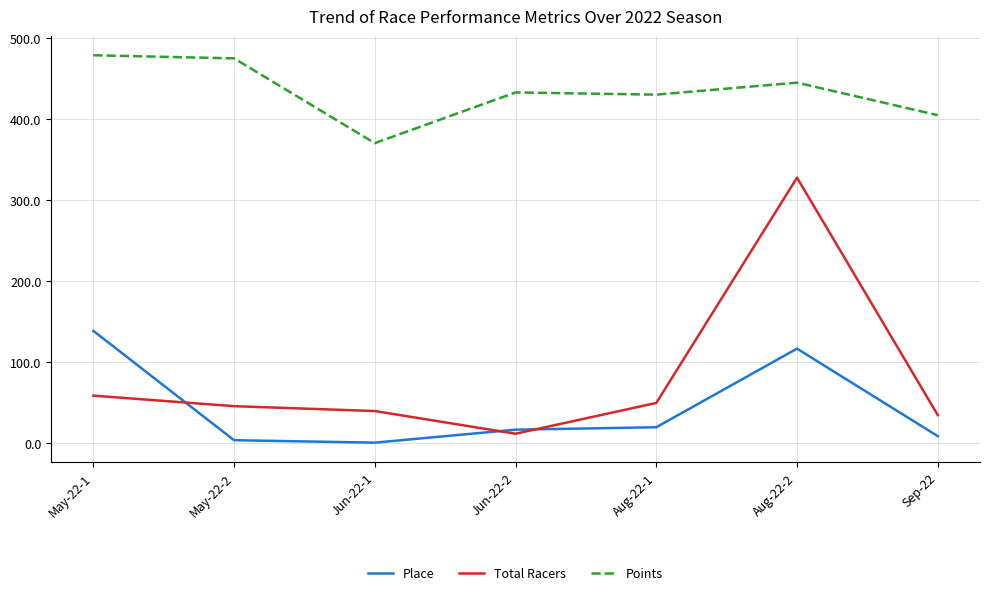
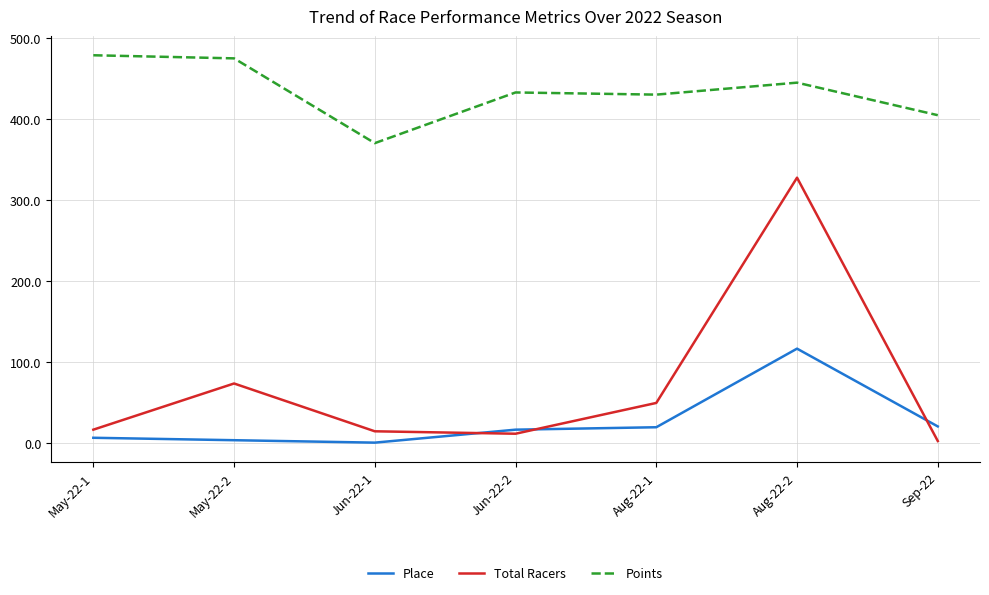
Place, May-22-1: 140 -> 10
Total Racers, May-22-1: 60 -> 20
Total Racers, May-22-2: 50 -> 70
Total Racers, Jun-22-1: 40 -> 20
Place, Sep-22: 10 -> 20
Total Racers, Sep-22: 40 -> 0
